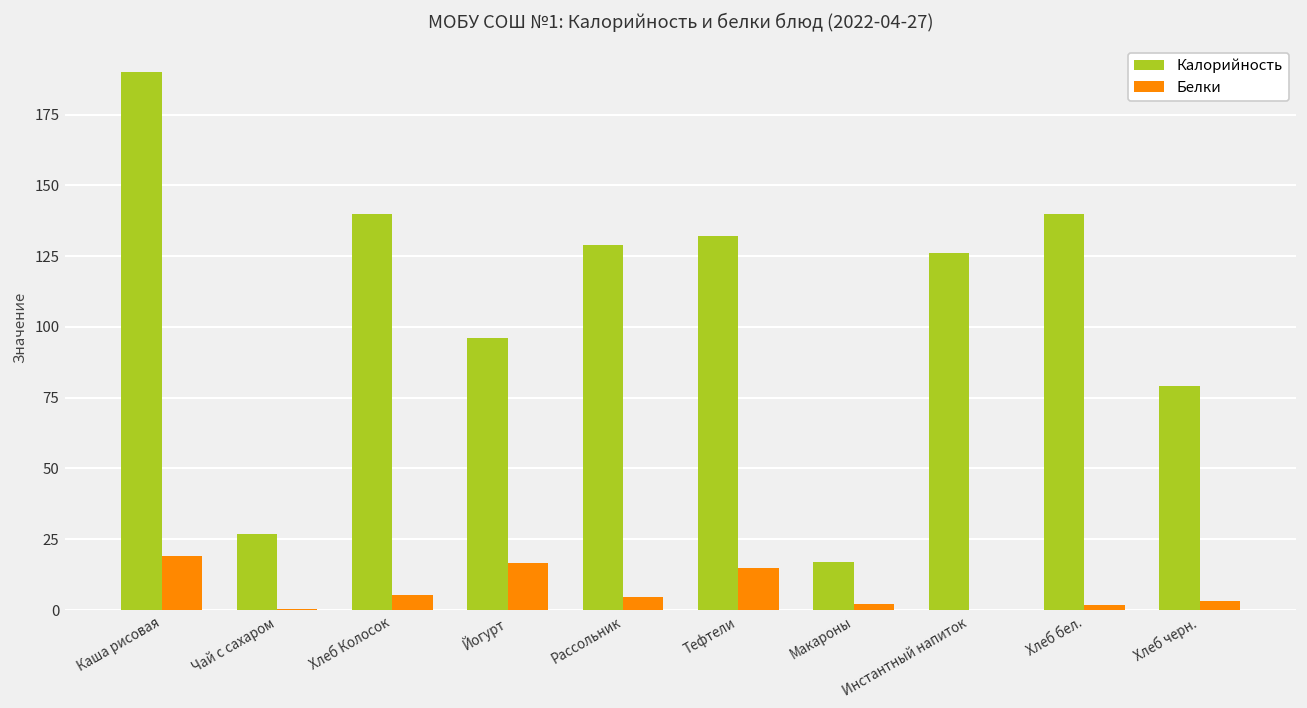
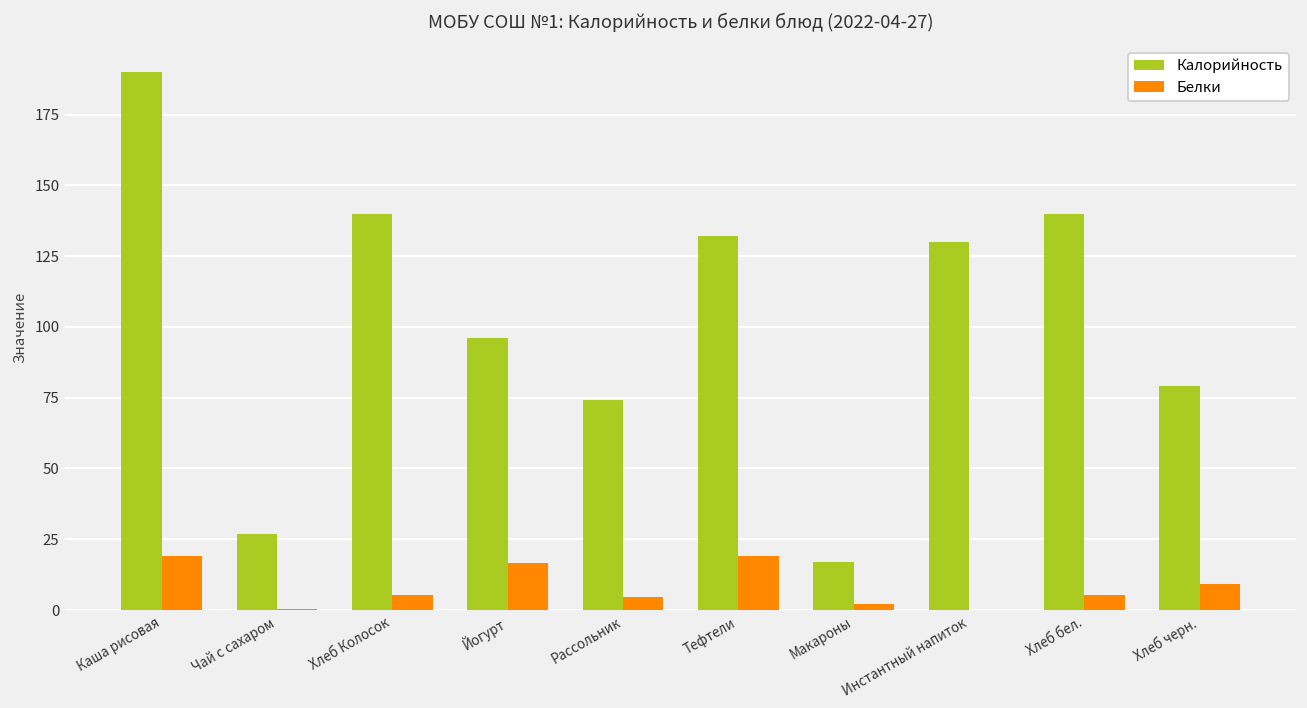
Калорийность, Рассольник: 129 -> 74
Белки, Тефтели: 15 -> 19
Калорийность, Инстантный напиток: 126 -> 130
Белки, Хлеб бел.: 2 -> 5
Белки, Хлеб черн.: 3 -> 9
